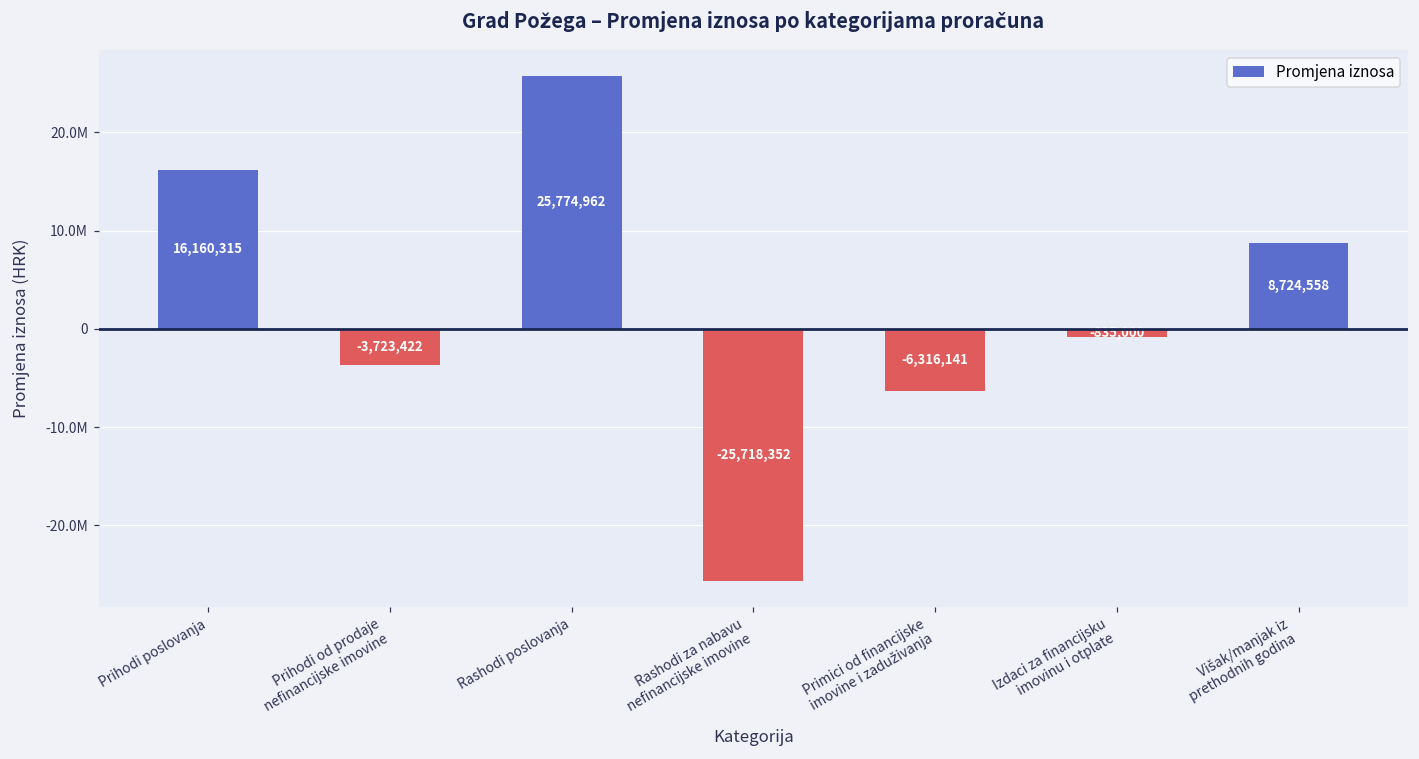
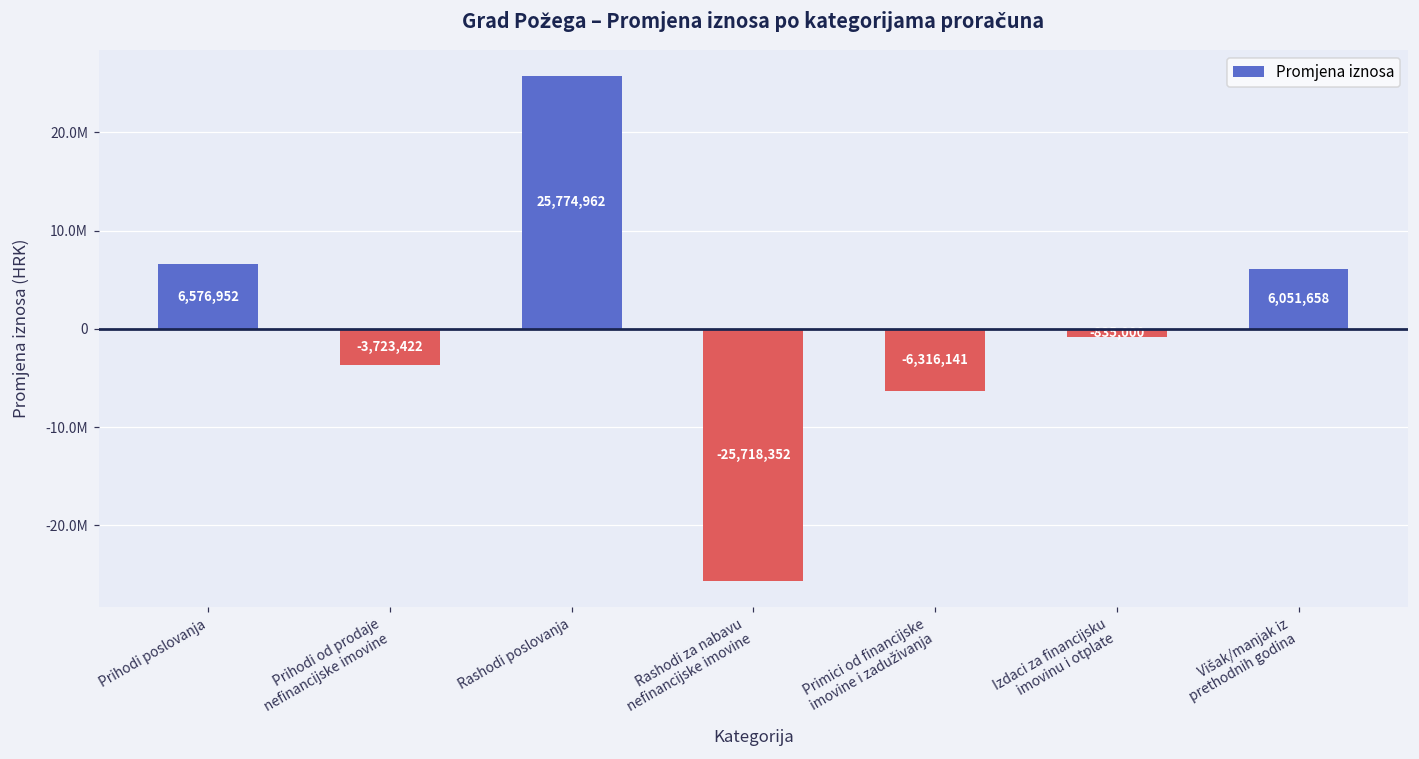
Prihodi poslovanja: 16,160,315 -> 6,576,952
Višak/manjak iz prethodnih godina: 8,724,558 -> 6,051,658
